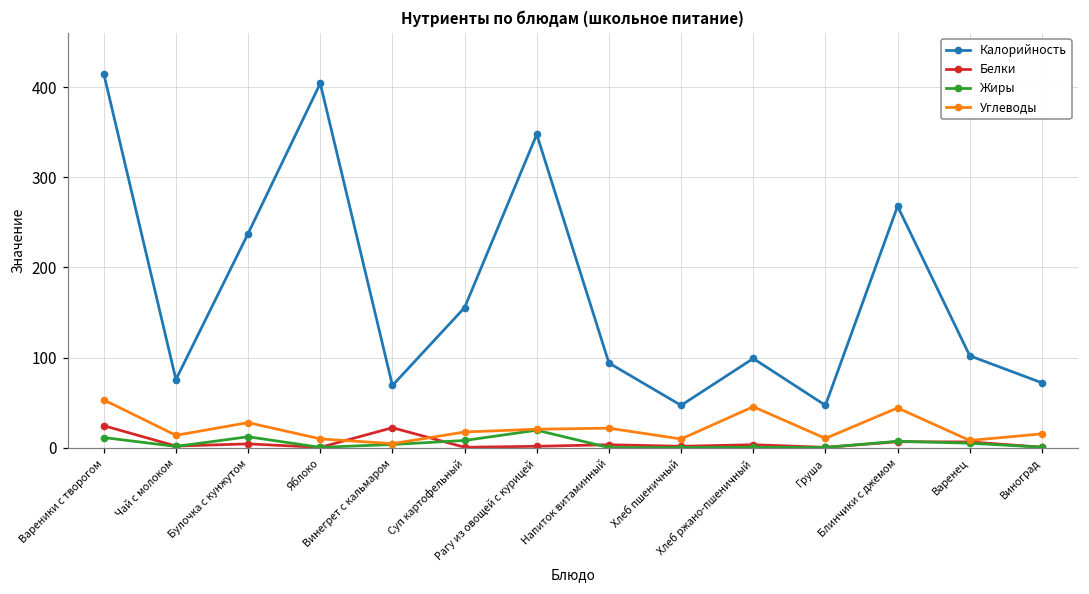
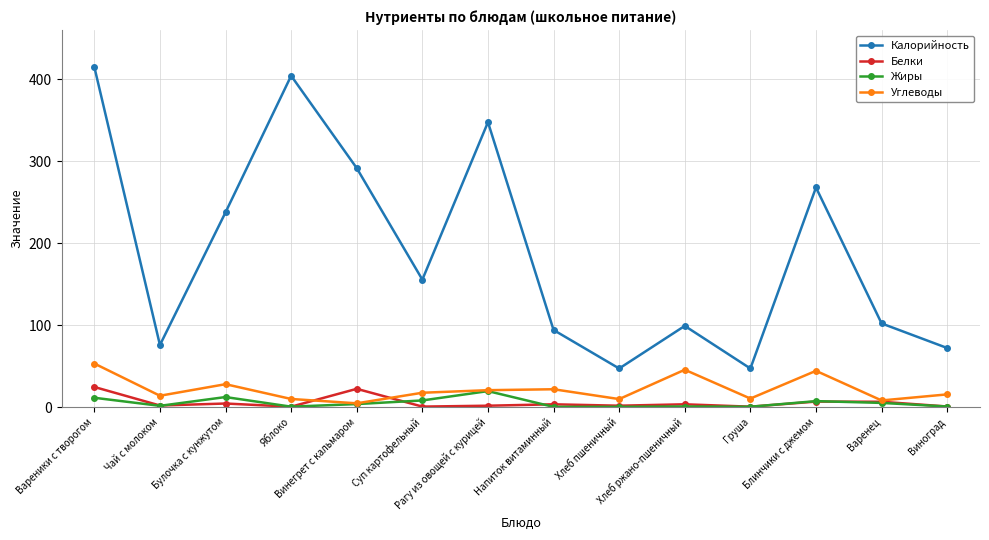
Калорийность, Винегрет с кальмаром: 70 -> 290
